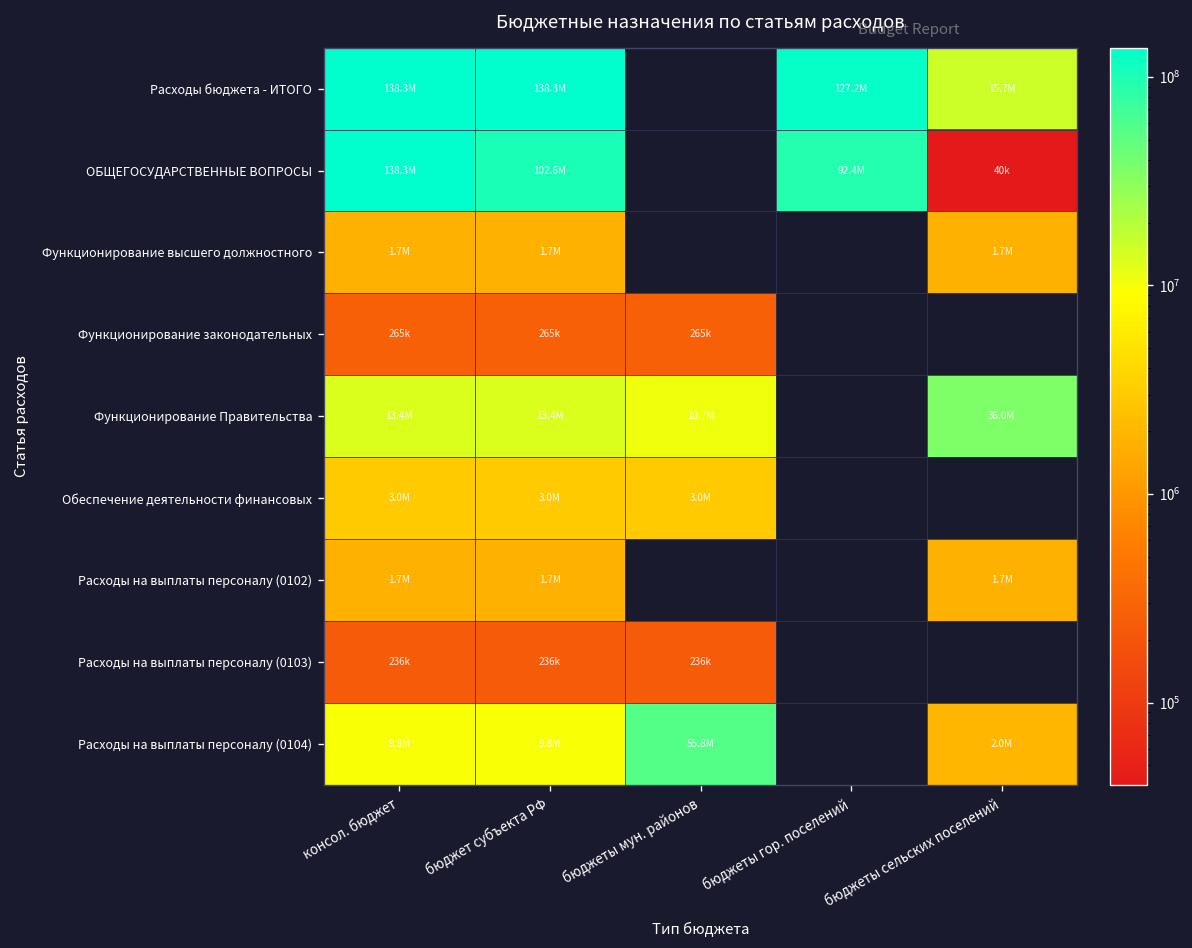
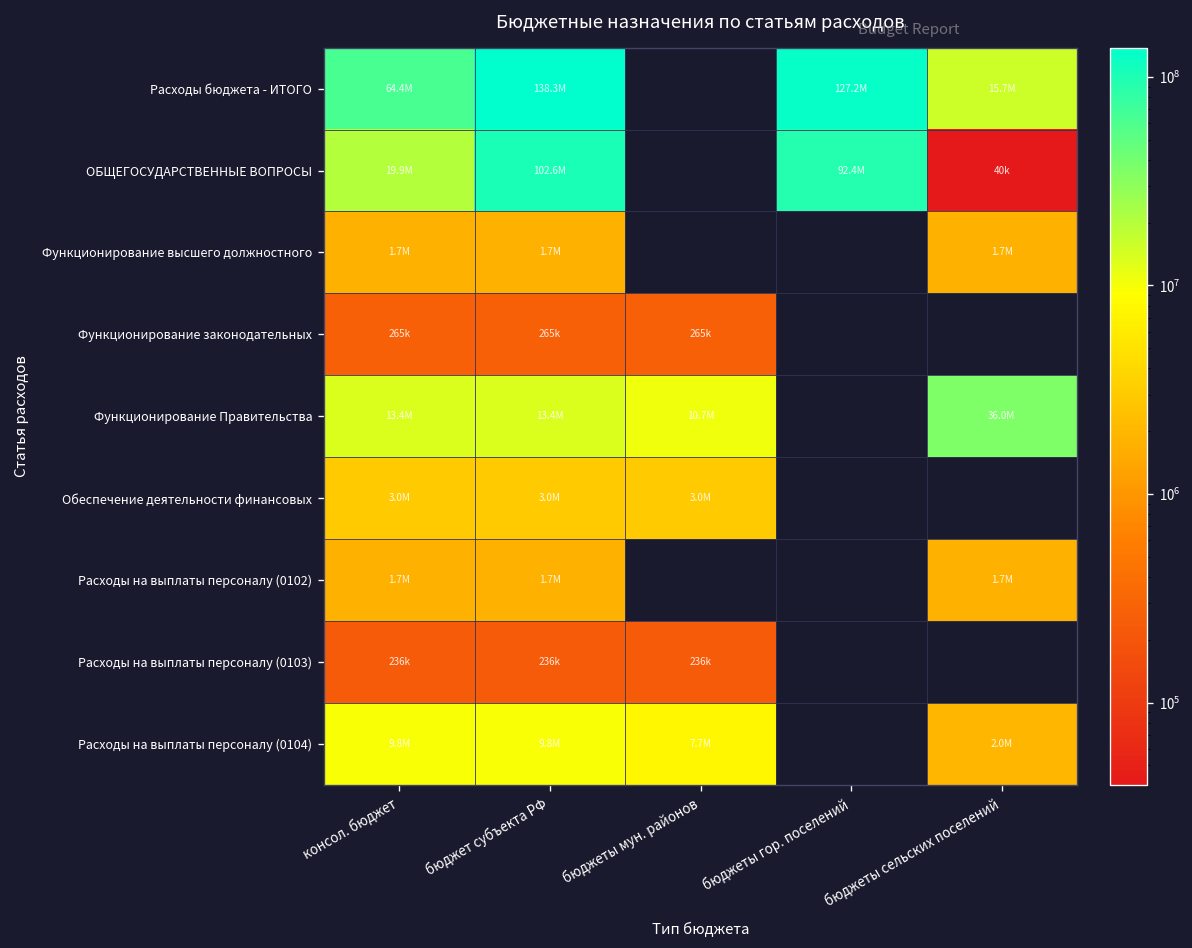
Расходы бюджета - ИТОГО, консол. бюджет: 138.3M -> 64.4M
ОБЩЕГОСУДАРСТВЕННЫЕ ВОПРОСЫ, консол. бюджет: 138.3M -> 19.9M
Расходы на выплаты персоналу (0104), бюджеты мун. районов: 55.8M -> 7.7M
